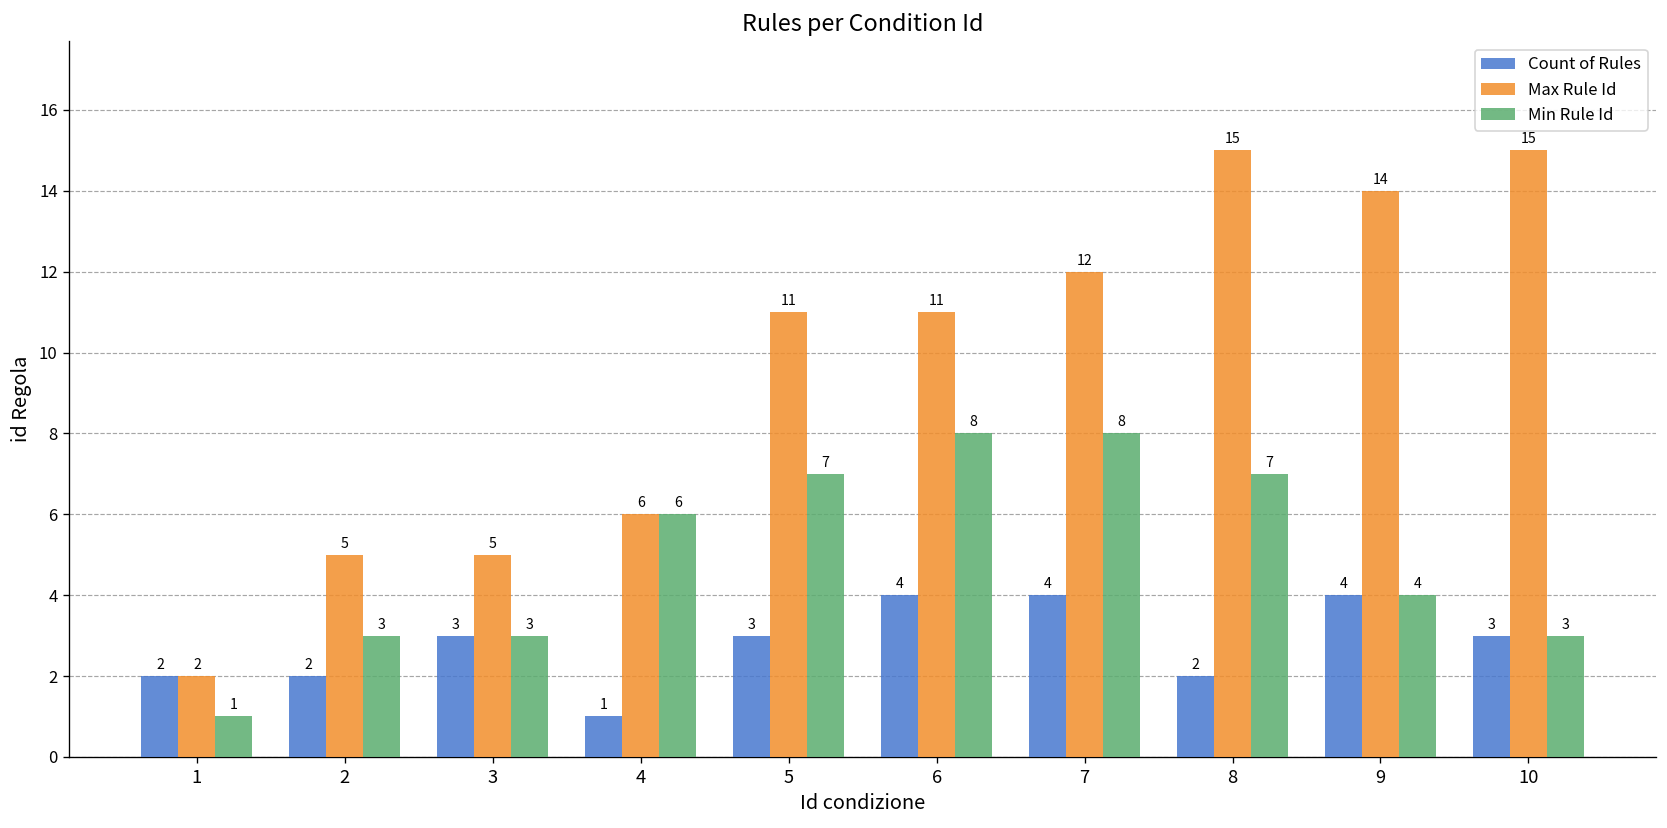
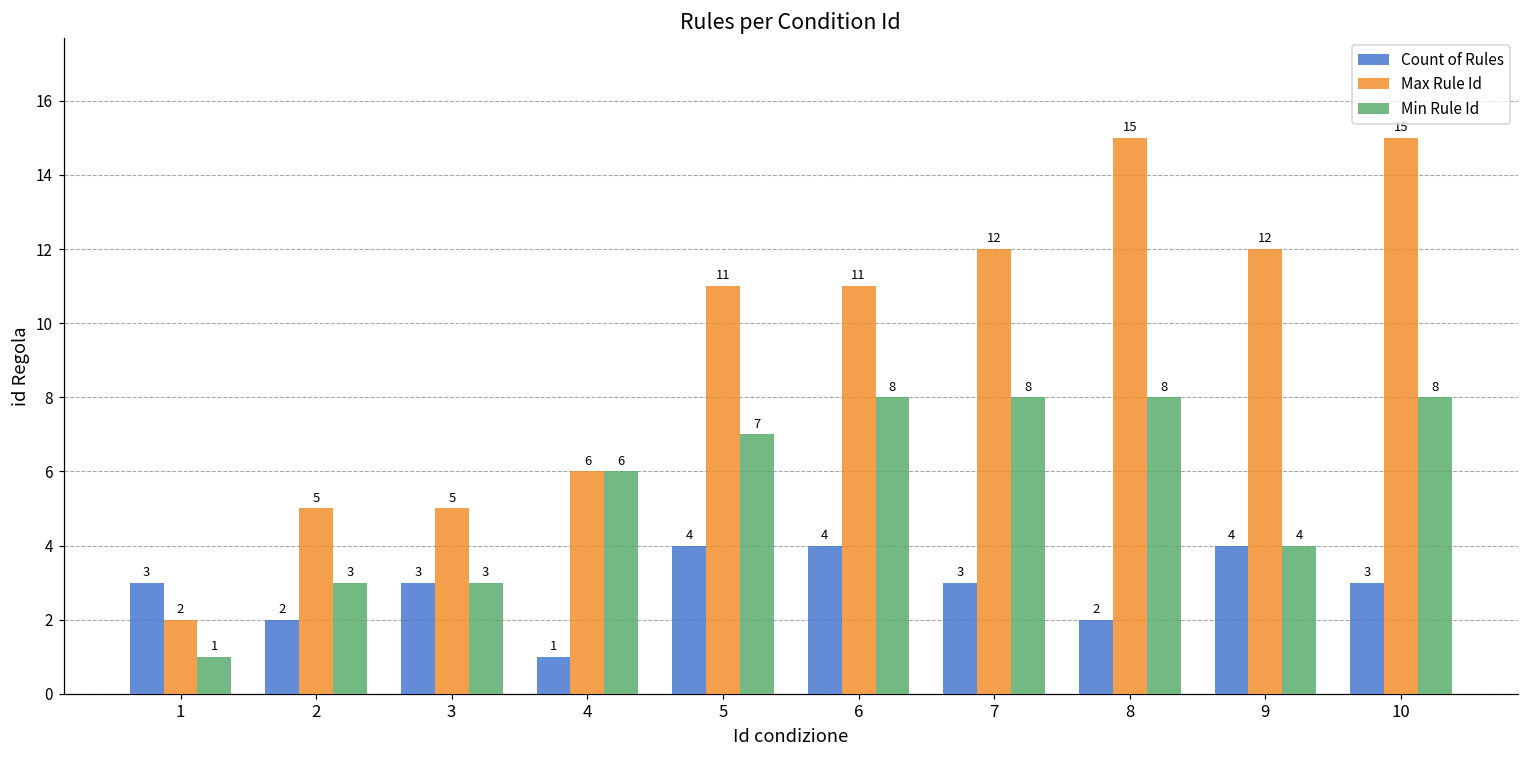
Count of Rules, 1: 2 -> 3
Count of Rules, 5: 3 -> 4
Count of Rules, 7: 4 -> 3
Min Rule Id, 8: 7 -> 8
Max Rule Id, 9: 14 -> 12
Min Rule Id, 10: 3 -> 8
